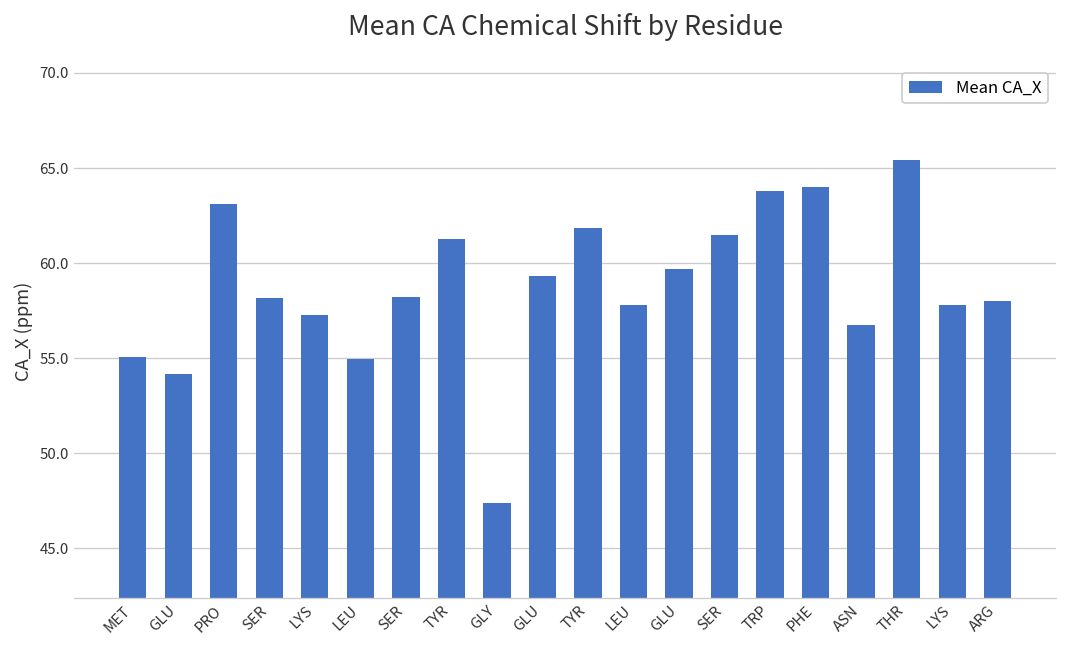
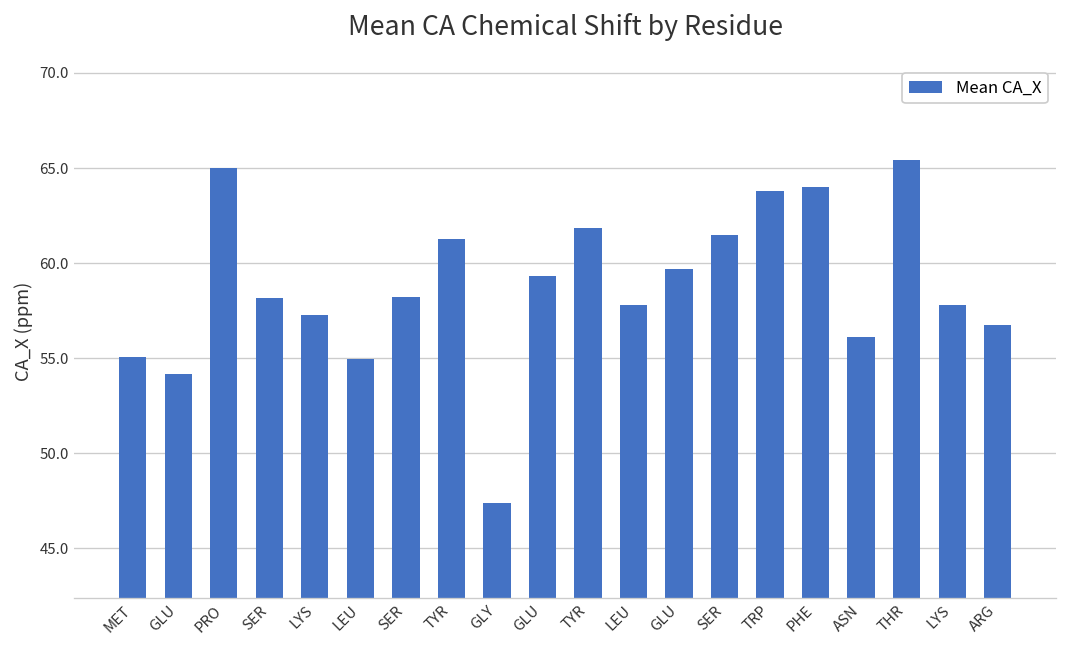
PRO: 63.1 -> 65.0
ASN: 56.7 -> 56.1
ARG: 58.0 -> 56.8
